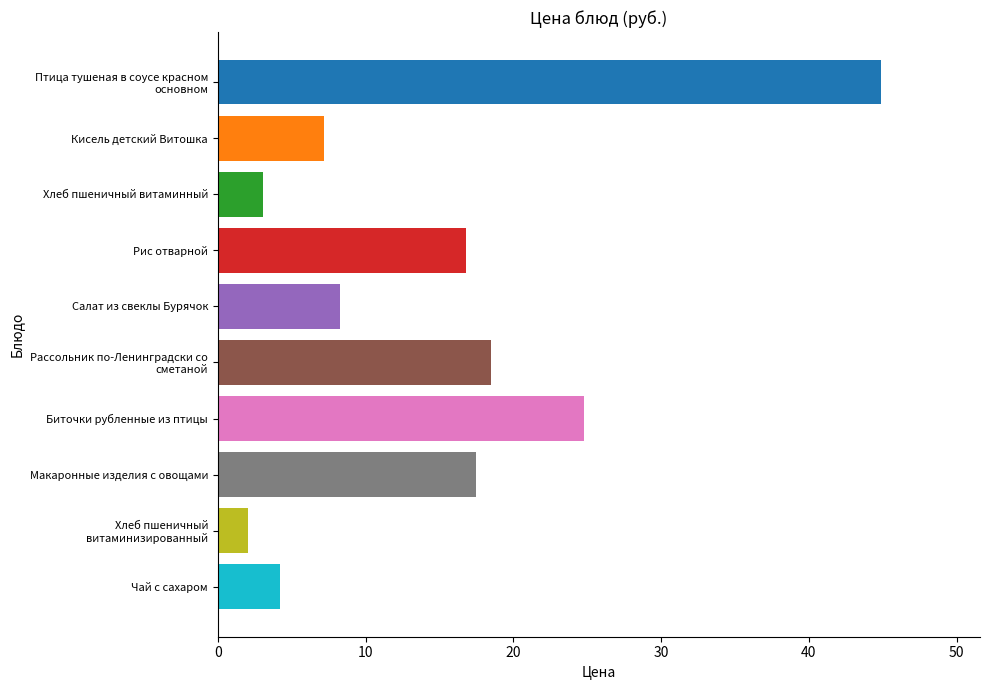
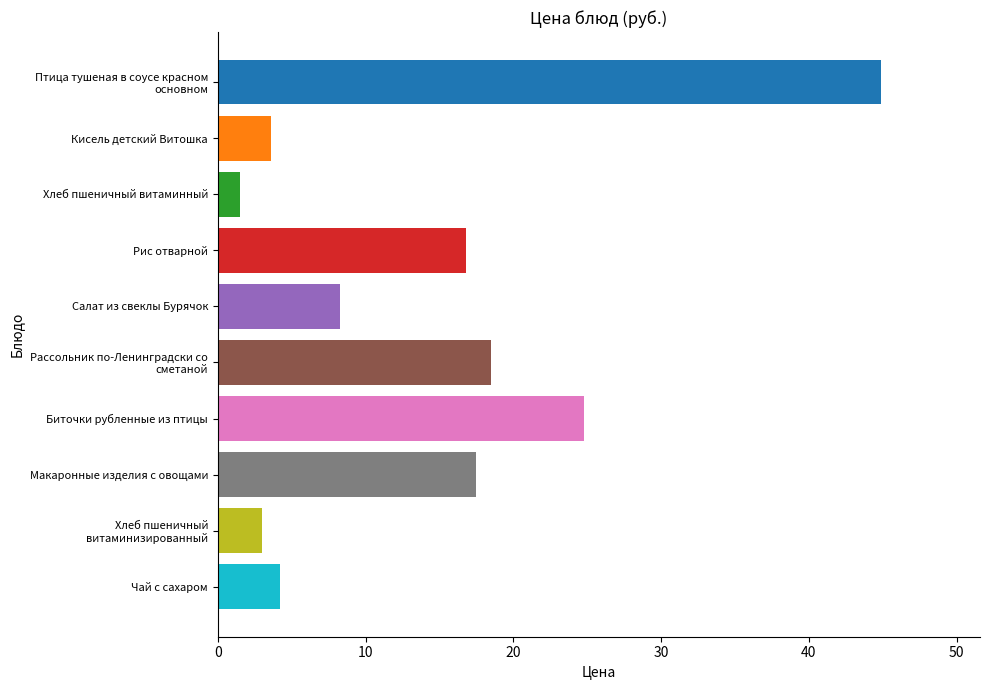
Кисель детский Витошка: 7.2 -> 3.6
Хлеб пшеничный витаминный: 3.0 -> 1.5
Хлеб пшеничный витаминизированный: 2.0 -> 3.0
